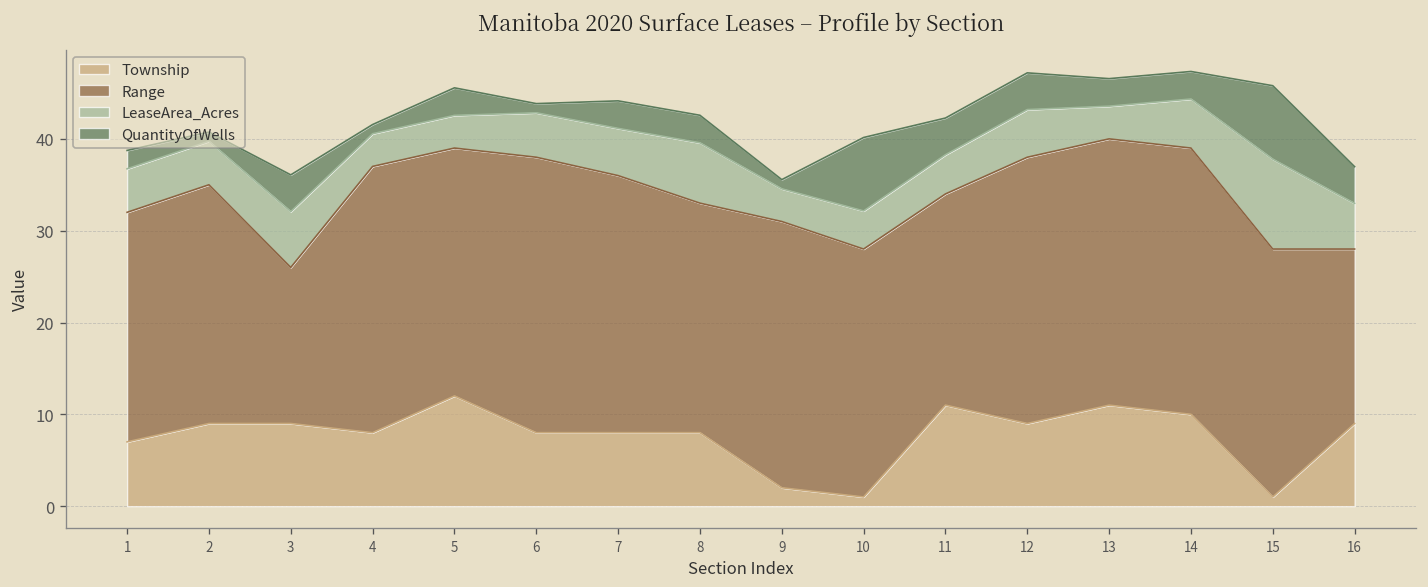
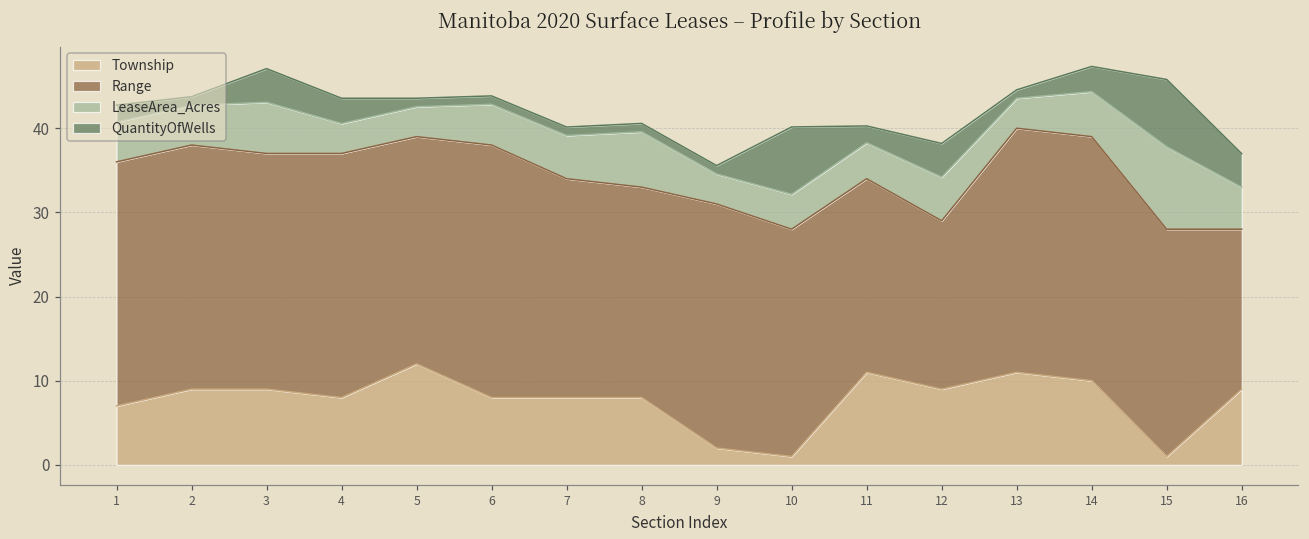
Range, 1: 25 -> 29
Range, 2: 26 -> 29
Range, 3: 17 -> 28
QuantityOfWells, 4: 1 -> 3
QuantityOfWells, 5: 3 -> 1
Range, 7: 28 -> 26
QuantityOfWells, 7: 3 -> 1
QuantityOfWells, 8: 3 -> 1
QuantityOfWells, 11: 4 -> 2
Range, 12: 29 -> 20
QuantityOfWells, 13: 3 -> 1
